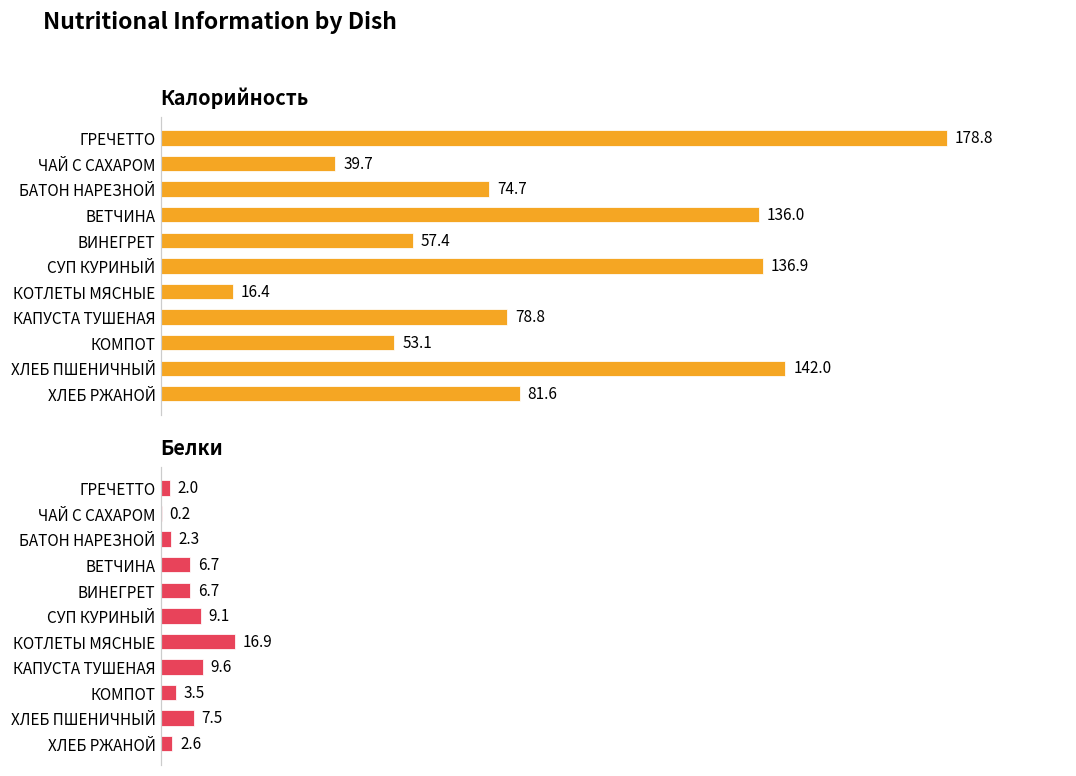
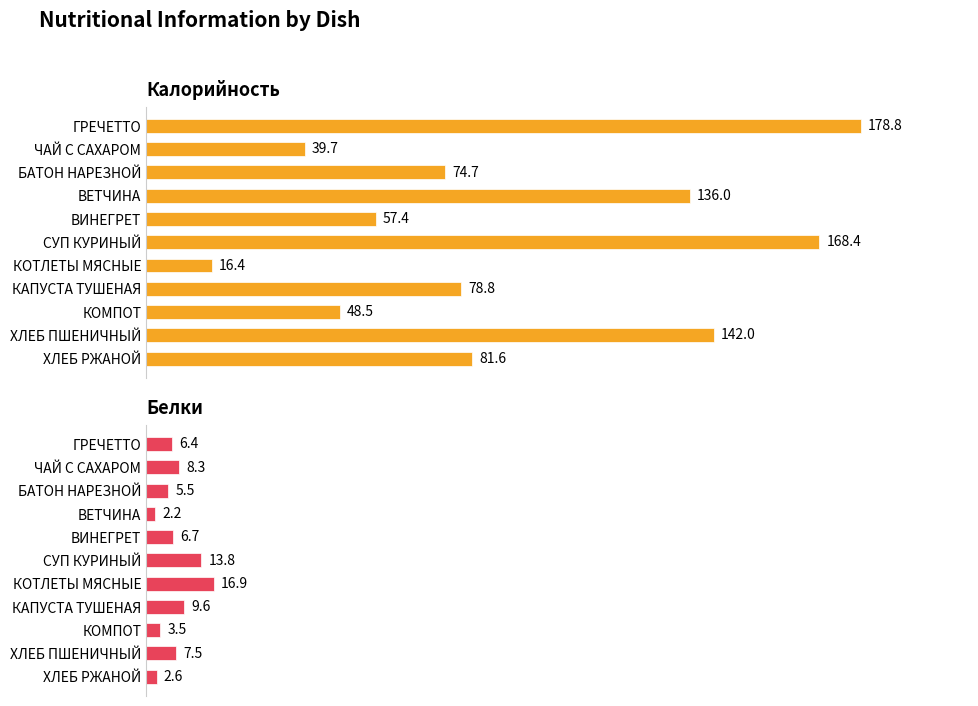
Калорийность, СУП КУРИНЫЙ: 136.9 -> 168.4
Калорийность, КОМПОТ: 53.1 -> 48.5
Белки, ГРЕЧЕТТО: 2.0 -> 6.4
Белки, ЧАЙ С САХАРОМ: 0.2 -> 8.3
Белки, БАТОН НАРЕЗНОЙ: 2.3 -> 5.5
Белки, ВЕТЧИНА: 6.7 -> 2.2
Белки, СУП КУРИНЫЙ: 9.1 -> 13.8
